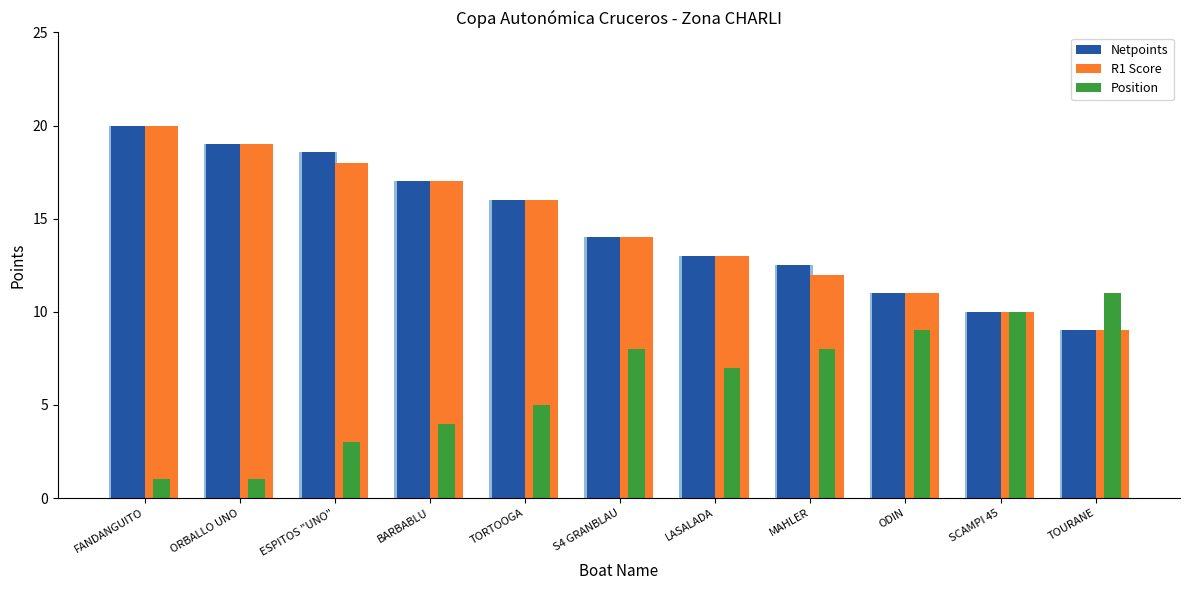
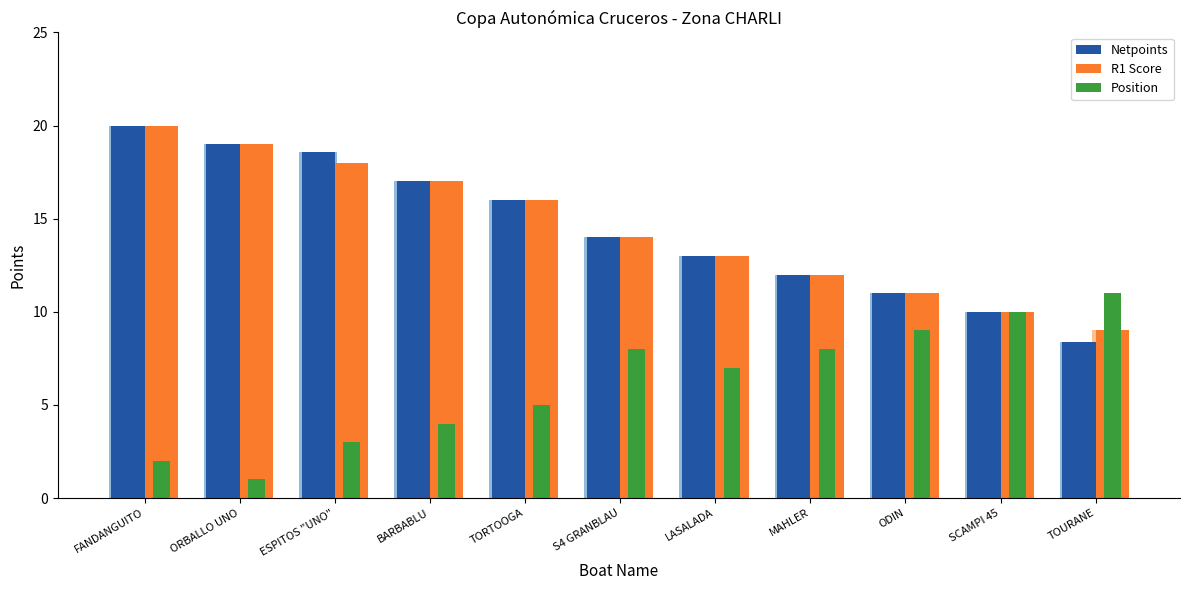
Position, FANDANGUITO: 1 -> 2
Netpoints, MAHLER: 12.5 -> 12.0
Netpoints, TOURANE: 9.0 -> 8.4
